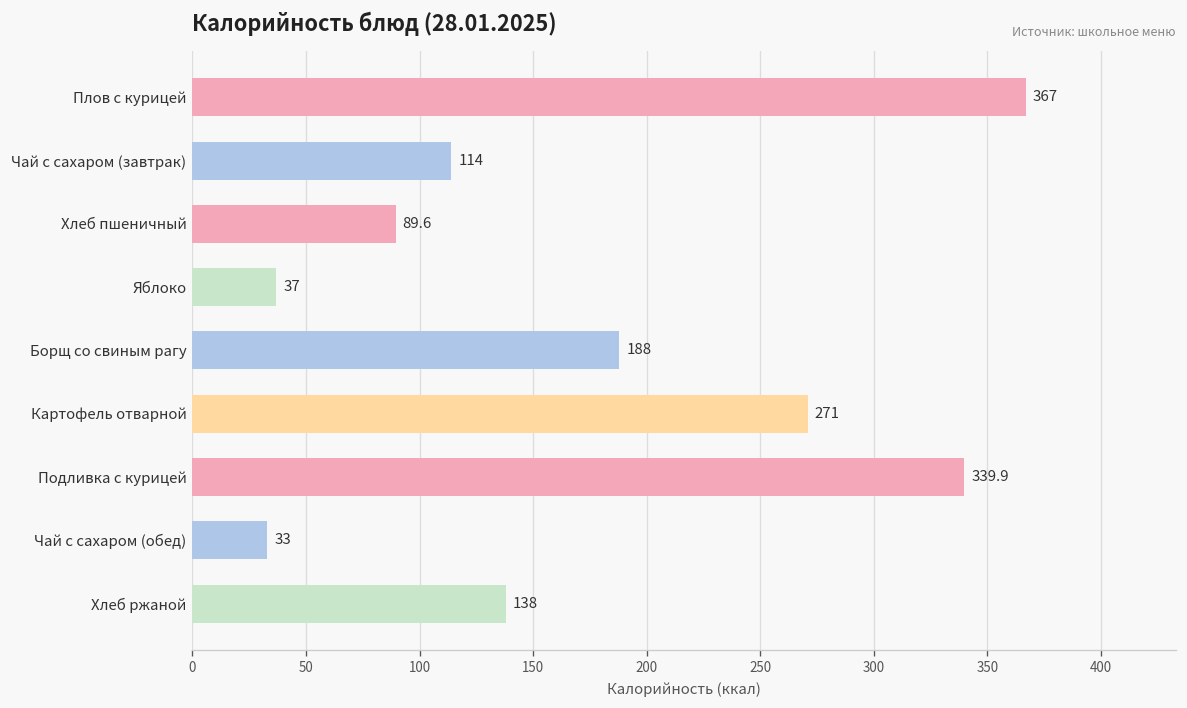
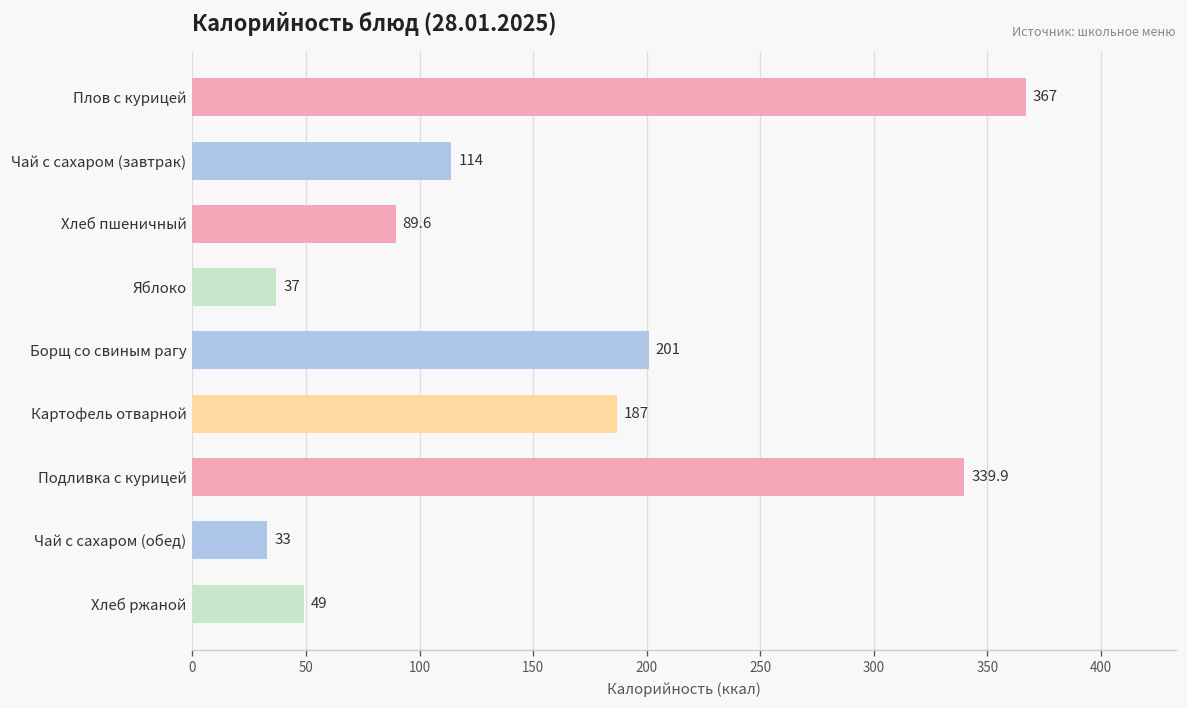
Борщ со свиным рагу: 188 -> 201
Картофель отварной: 271 -> 187
Хлеб ржаной: 138 -> 49
